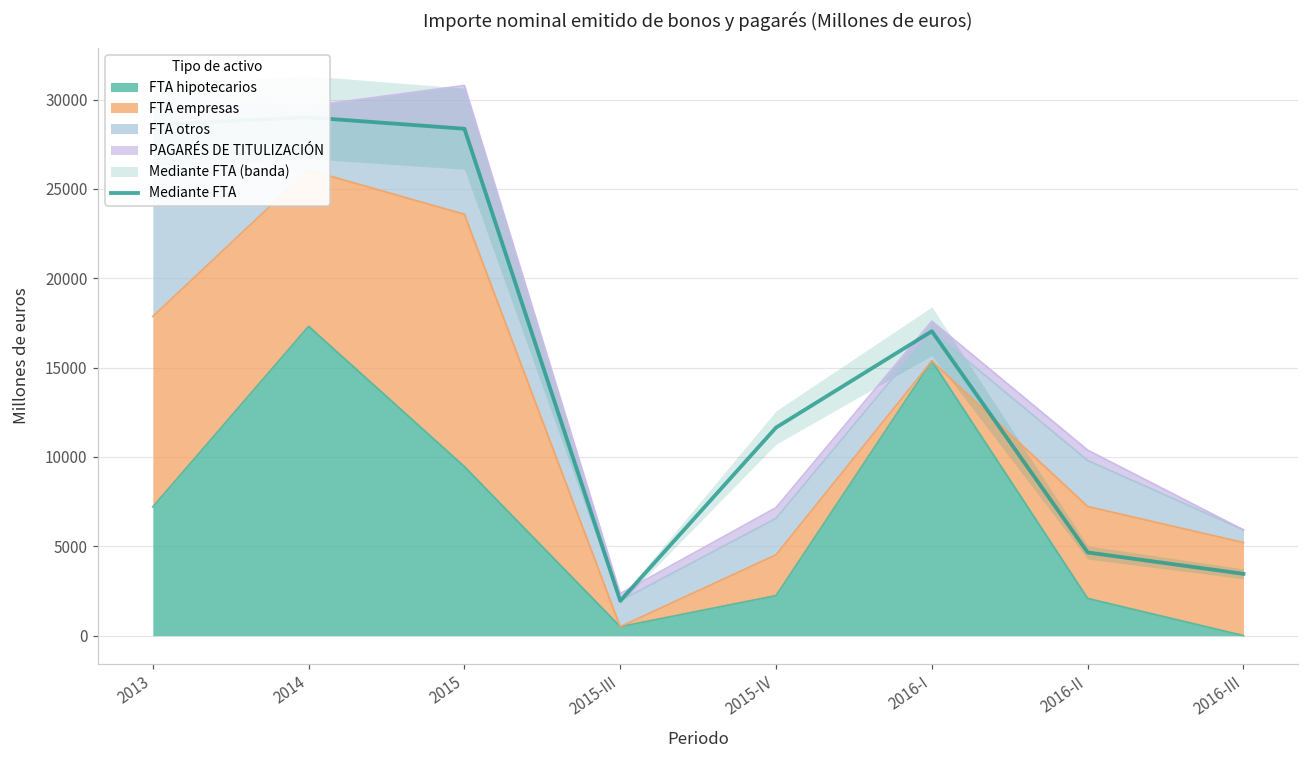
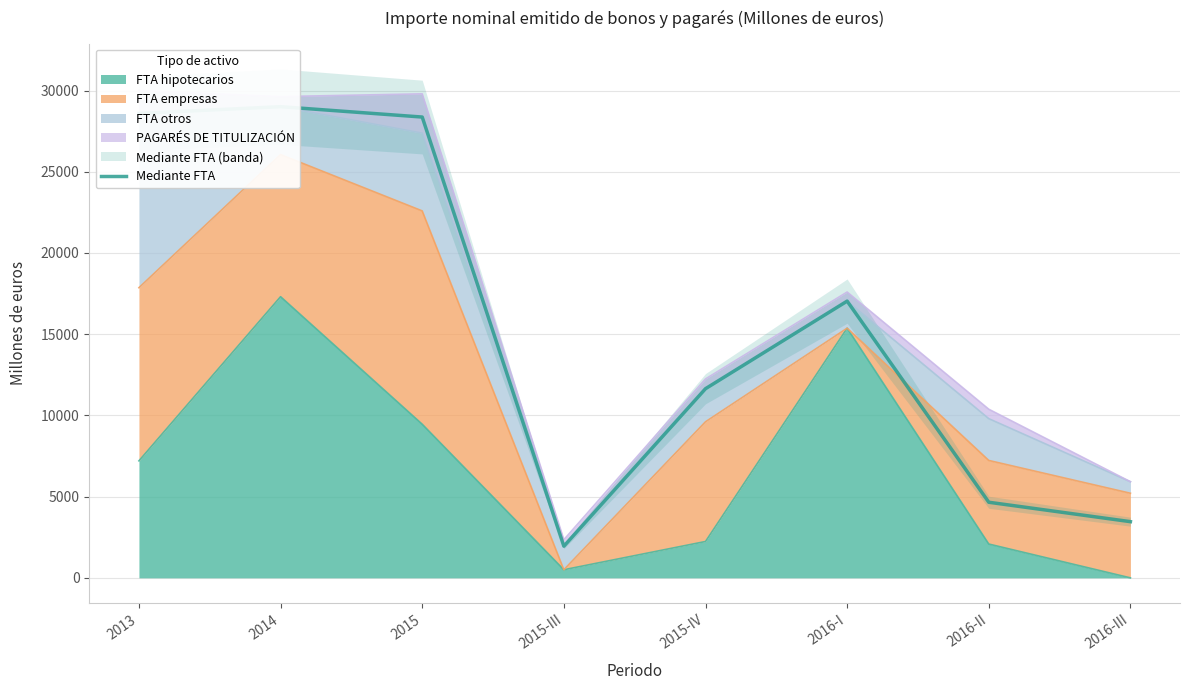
FTA empresas, 2015: 14100 -> 13100
FTA empresas, 2015-IV: 2300 -> 7400
